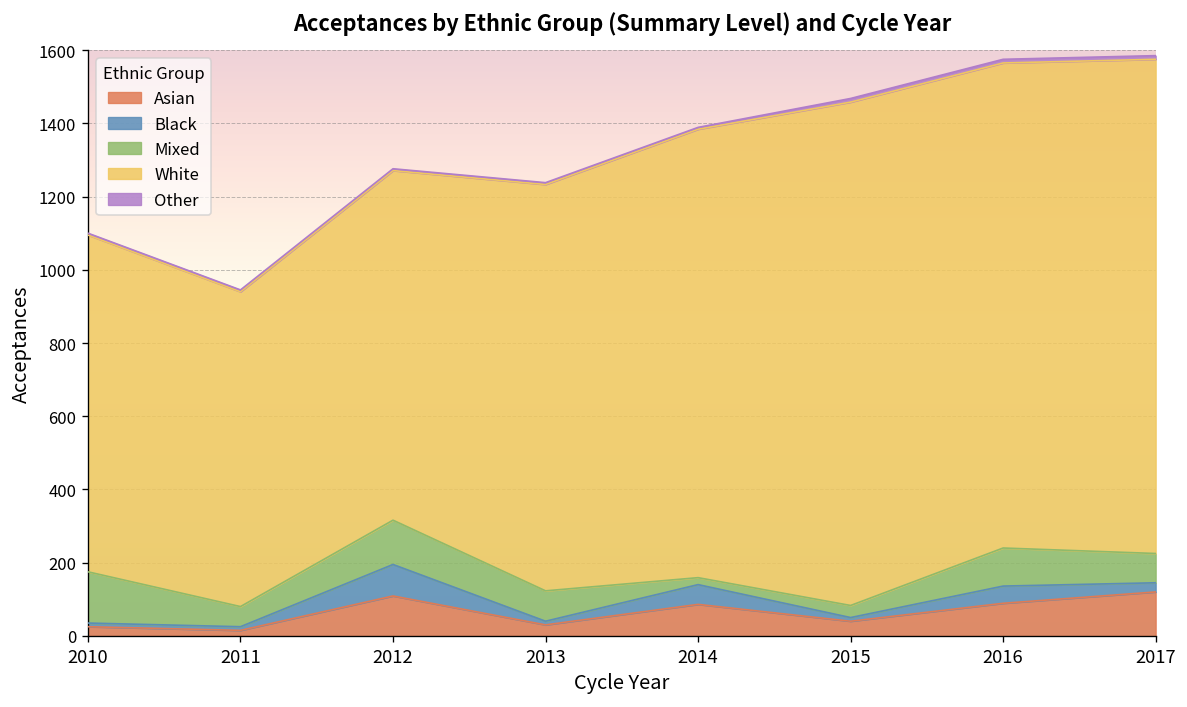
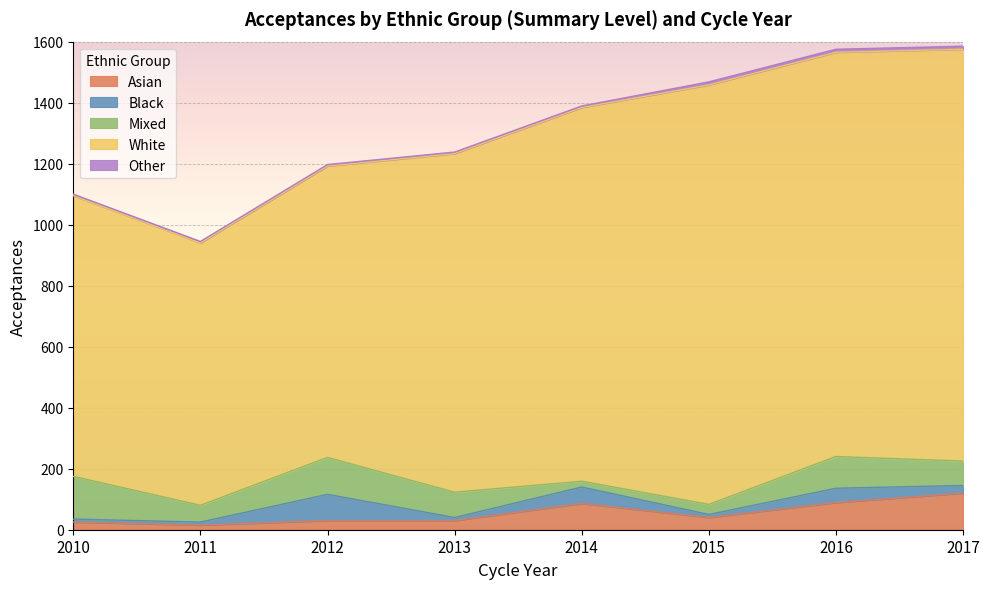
Asian, 2012: 110 -> 30
